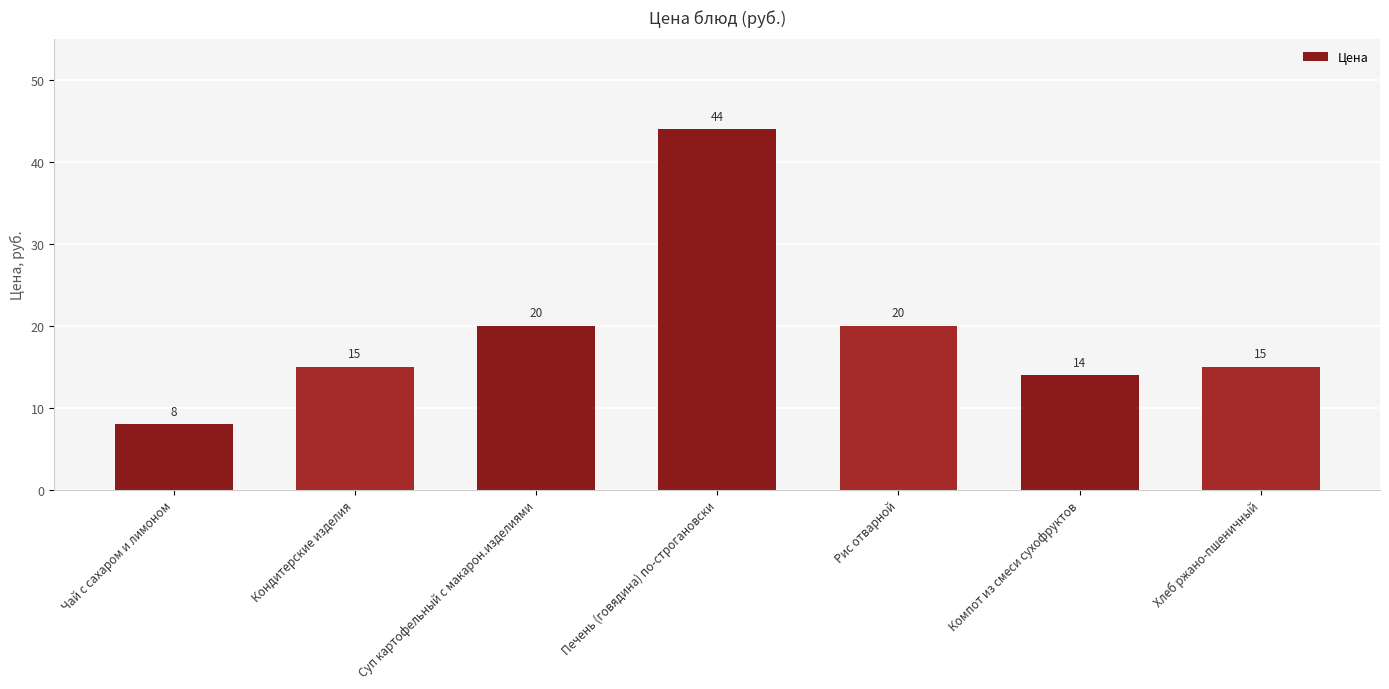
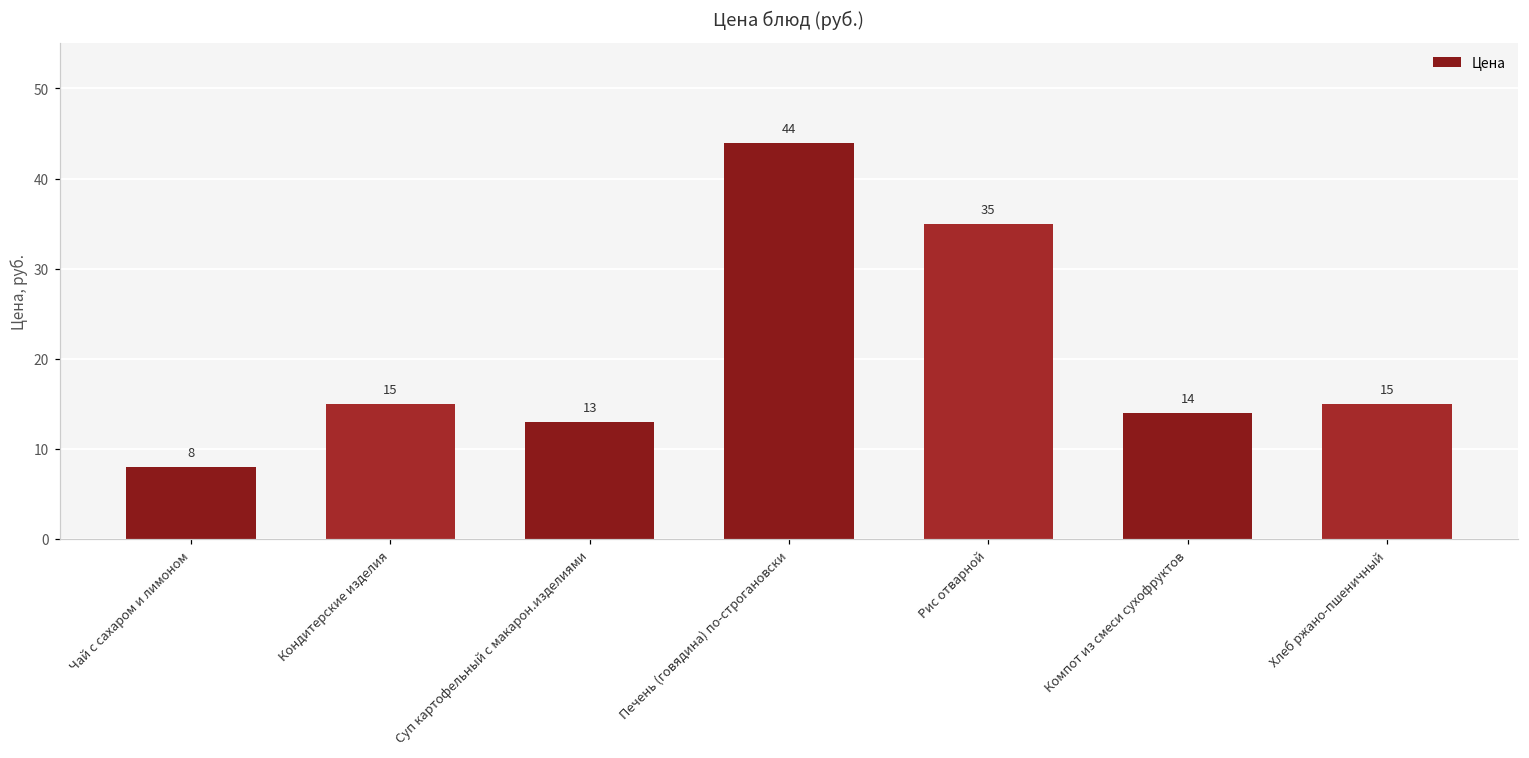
Суп картофельный с макарон.изделиями: 20 -> 13
Рис отварной: 20 -> 35
